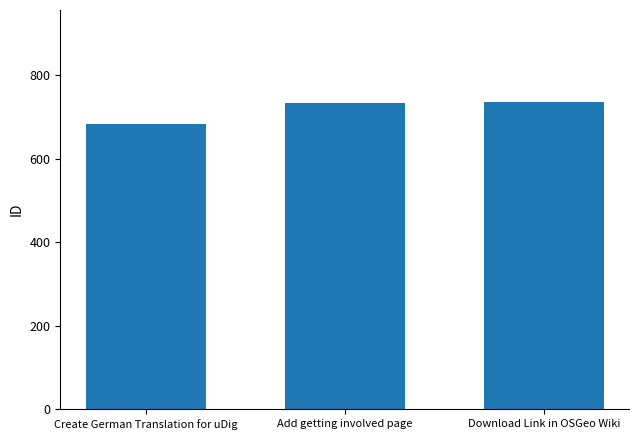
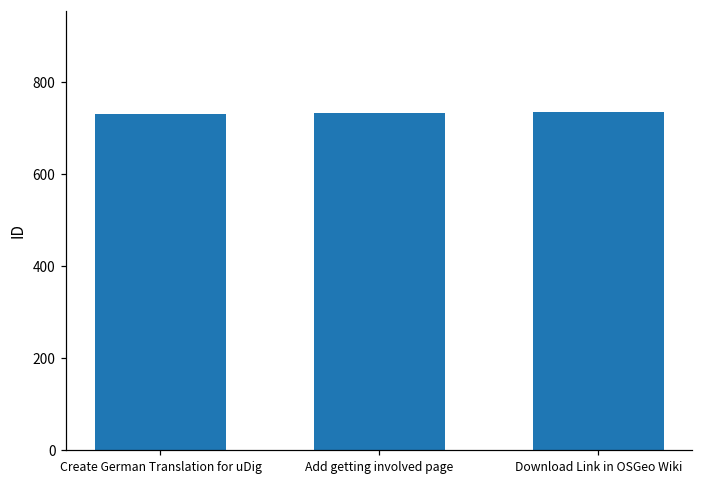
Create German Translation for uDig: 680 -> 730
